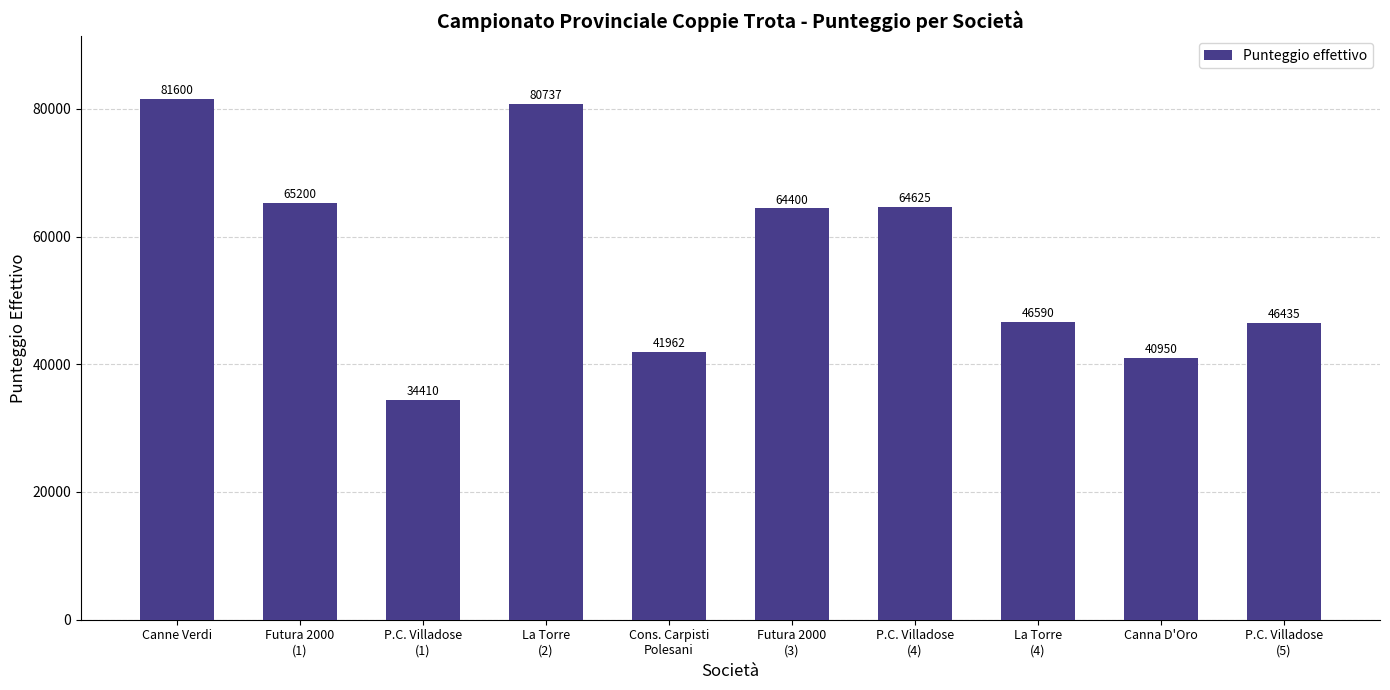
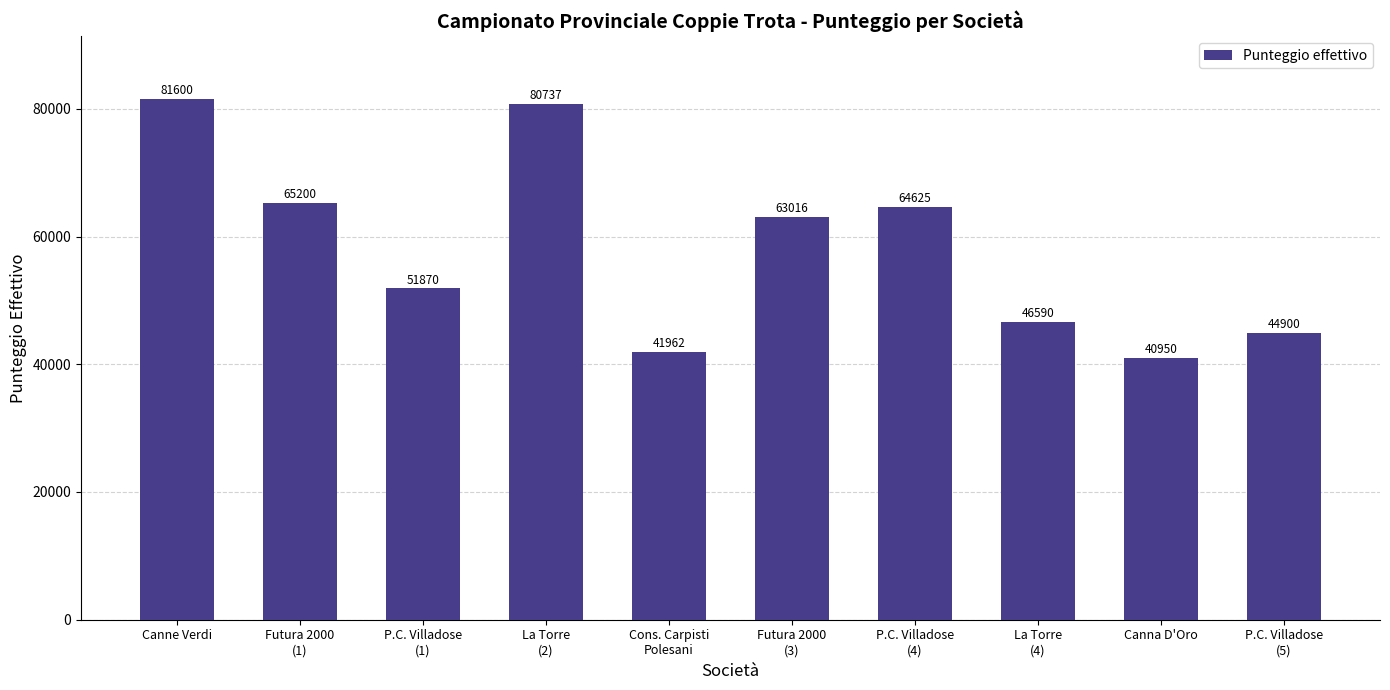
P.C. Villadose (1): 34410 -> 51870
Futura 2000 (3): 64400 -> 63016
P.C. Villadose (5): 46435 -> 44900
